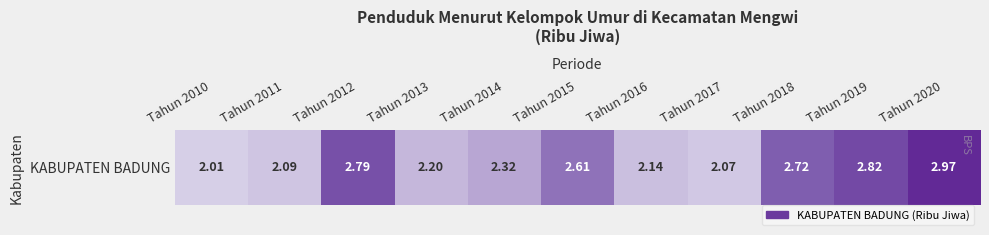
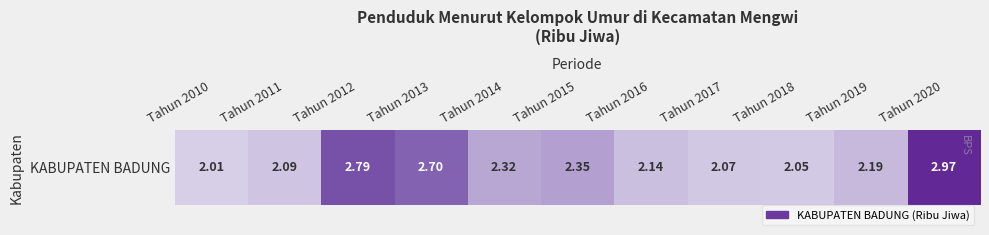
KABUPATEN BADUNG, Tahun 2013: 2.20 -> 2.70
KABUPATEN BADUNG, Tahun 2015: 2.61 -> 2.35
KABUPATEN BADUNG, Tahun 2018: 2.72 -> 2.05
KABUPATEN BADUNG, Tahun 2019: 2.82 -> 2.19
